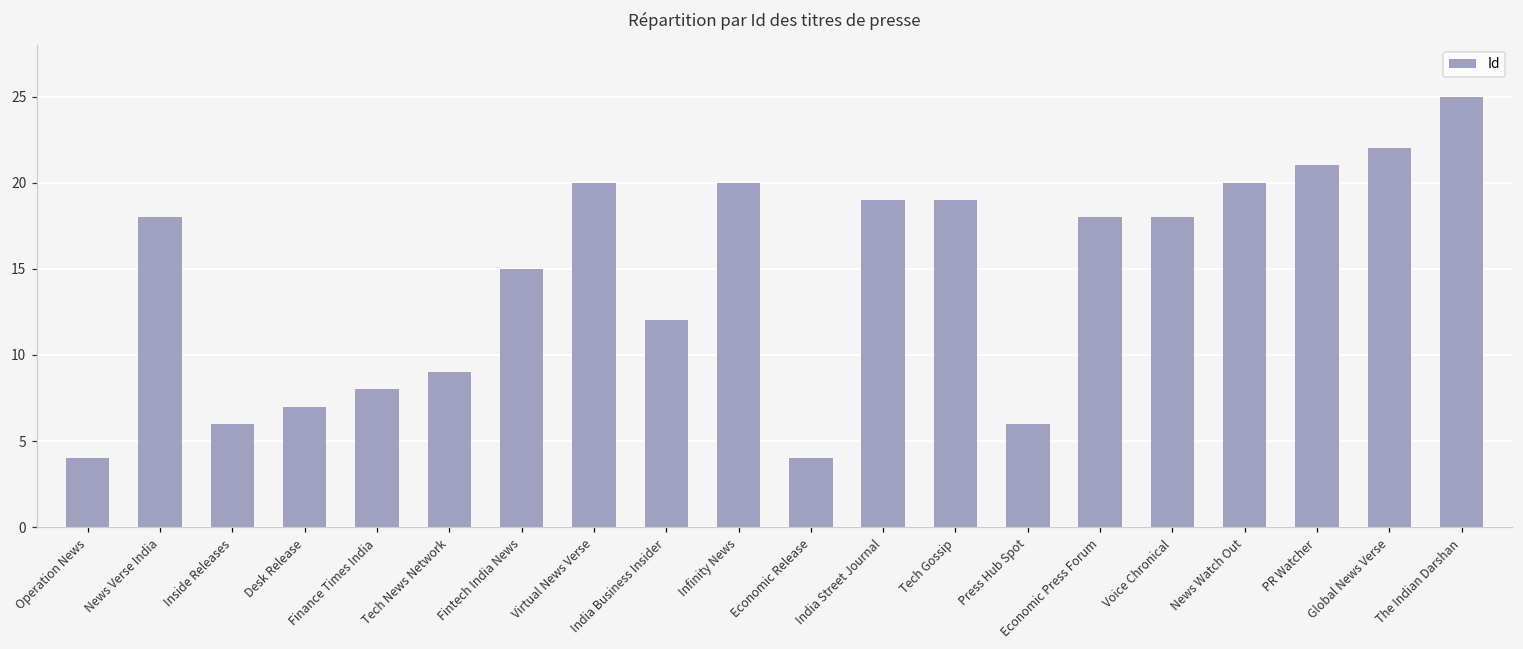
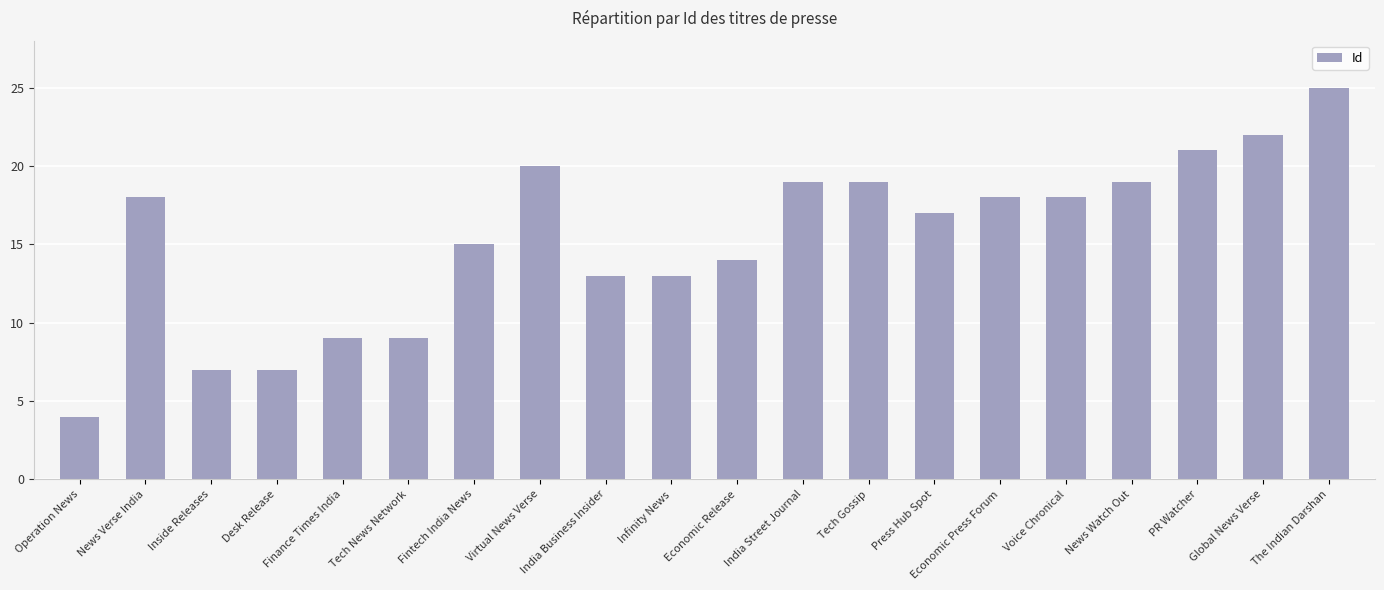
Inside Releases: 6 -> 7
Finance Times India: 8 -> 9
India Business Insider: 12 -> 13
Infinity News: 20 -> 13
Economic Release: 4 -> 14
Press Hub Spot: 6 -> 17
News Watch Out: 20 -> 19
